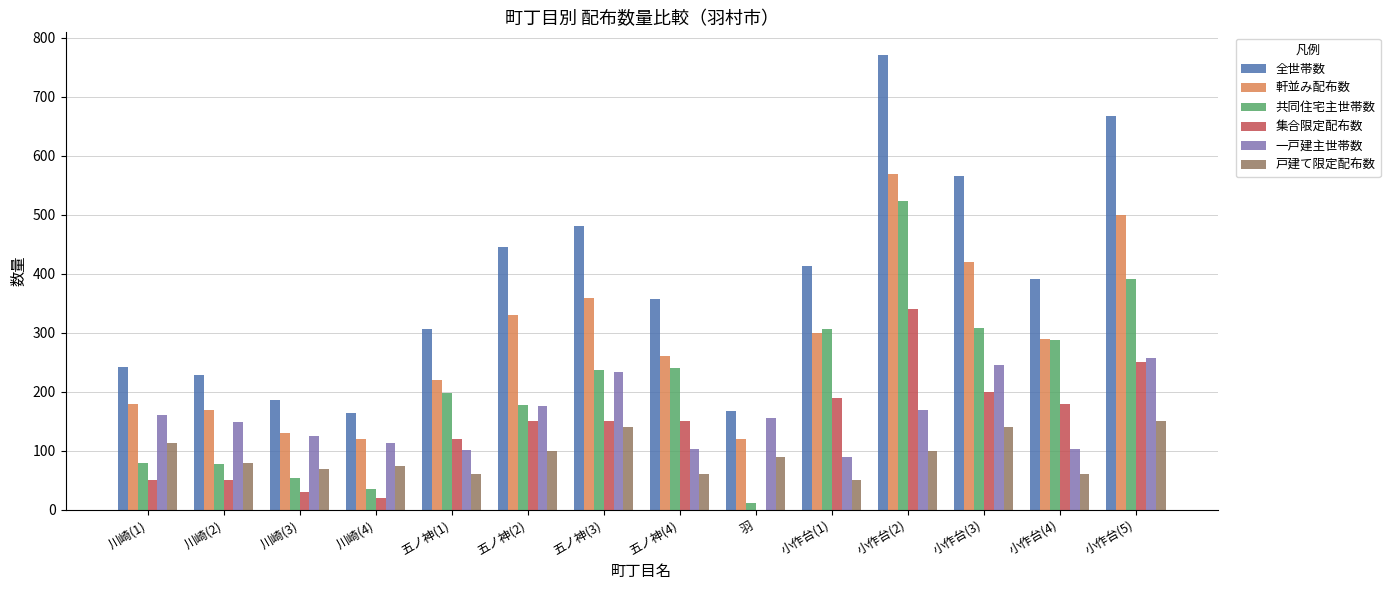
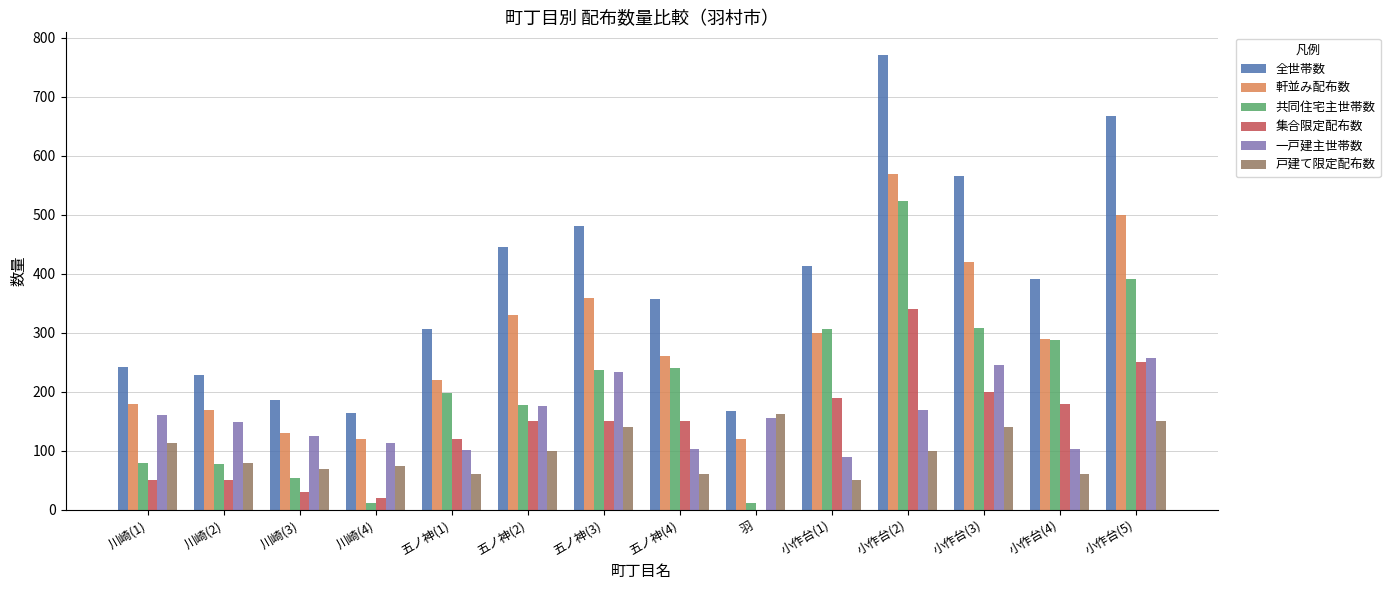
共同住宅主世帯数, 川崎(4): 40 -> 10
戸建て限定配布数, 羽: 90 -> 160
